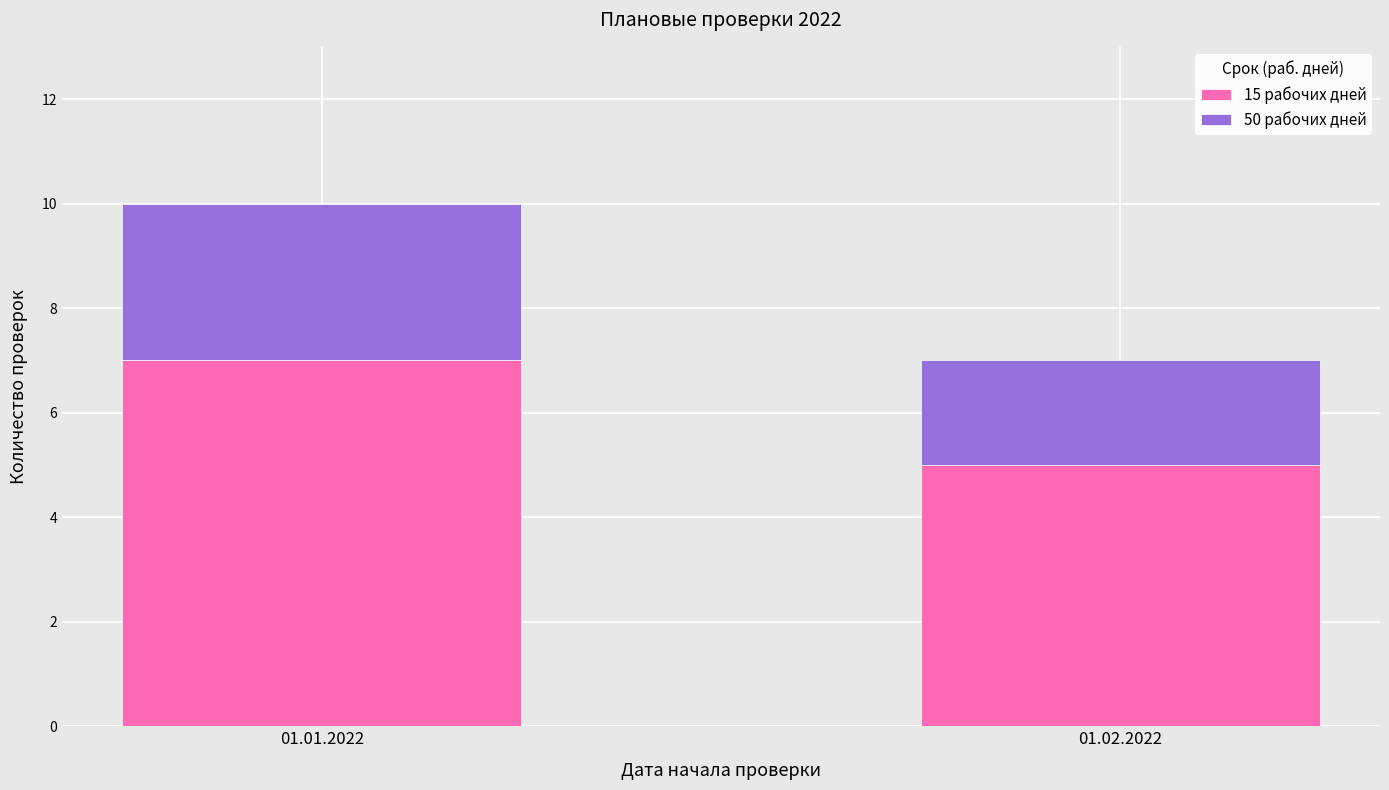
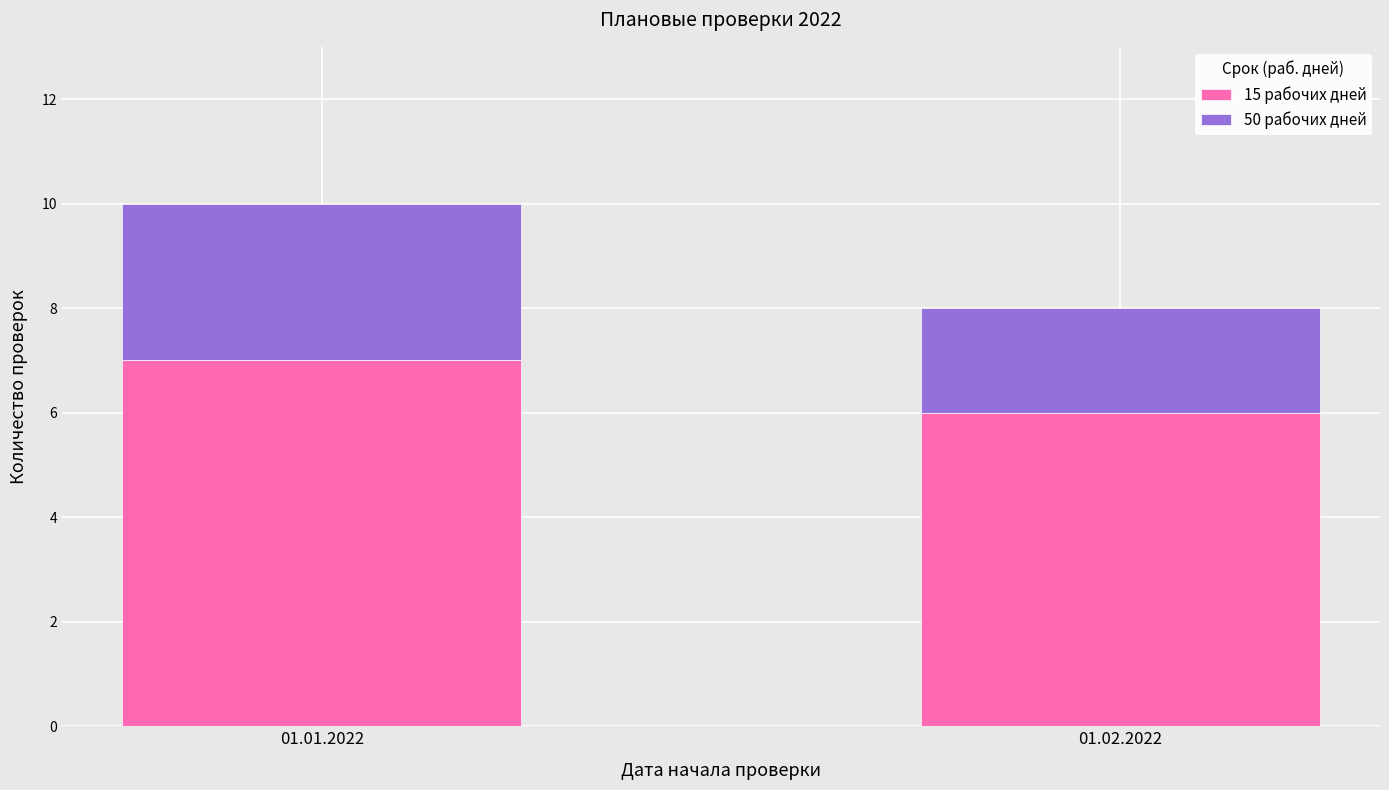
15 рабочих дней, 01.02.2022: 5 -> 6
